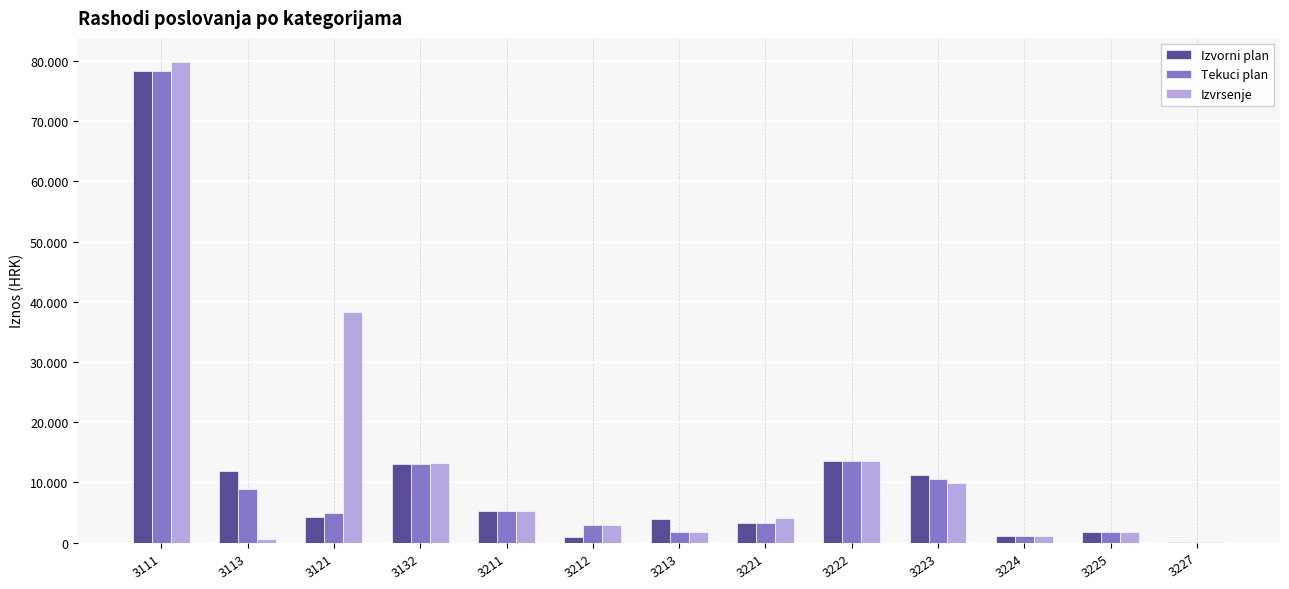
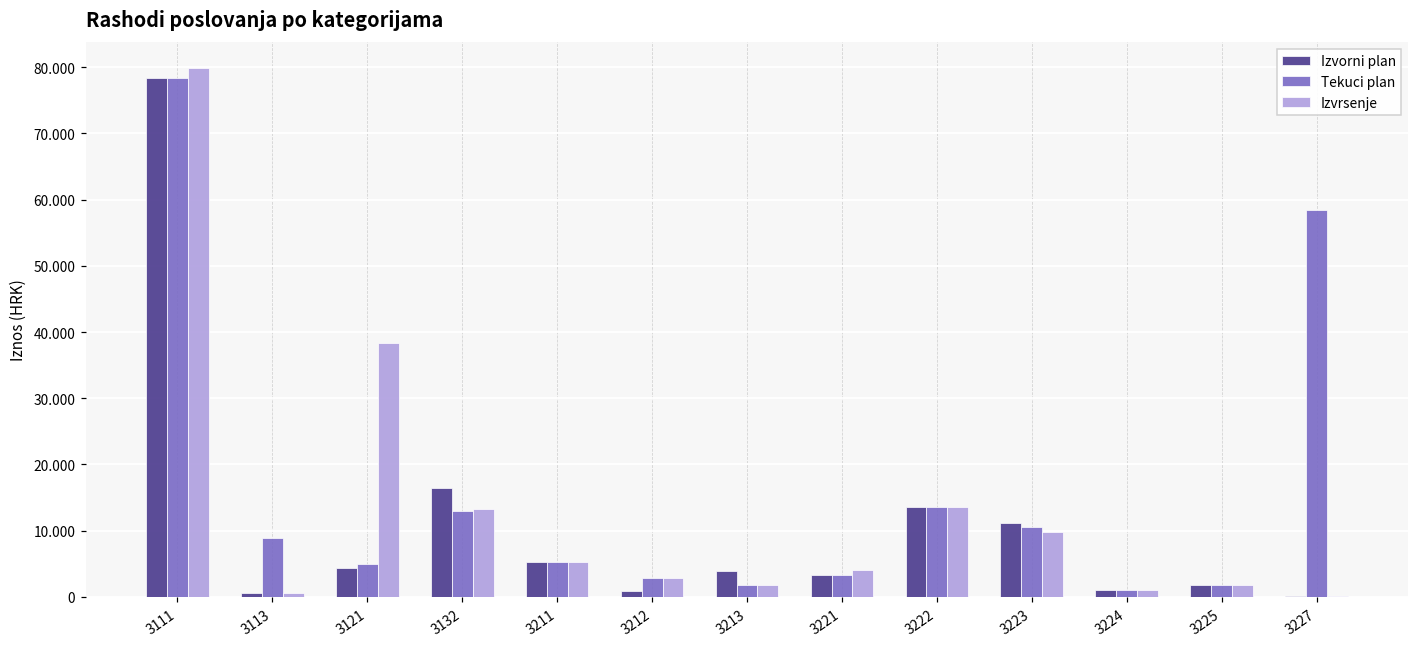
Izvorni plan, 3113: 12 -> 1
Izvorni plan, 3132: 13 -> 16
Tekuci plan, 3227: 0 -> 58
